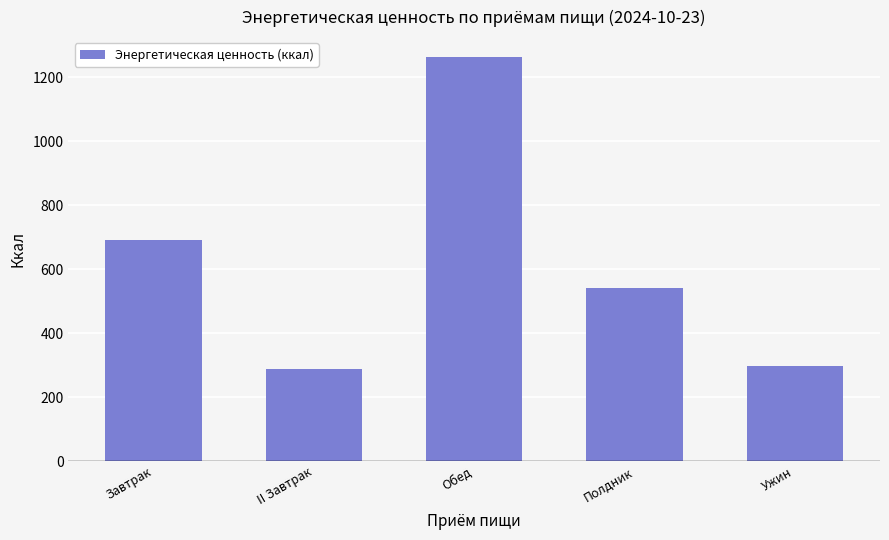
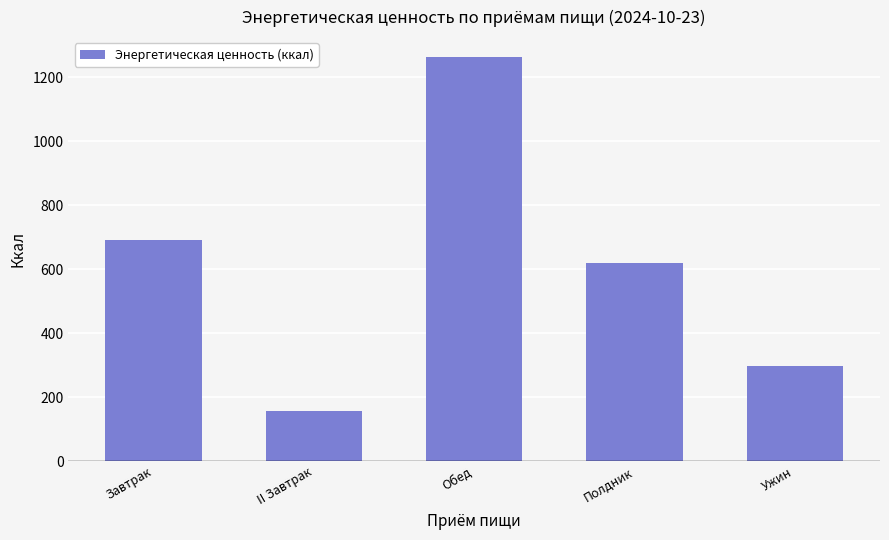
II Завтрак: 290 -> 160
Полдник: 540 -> 620
